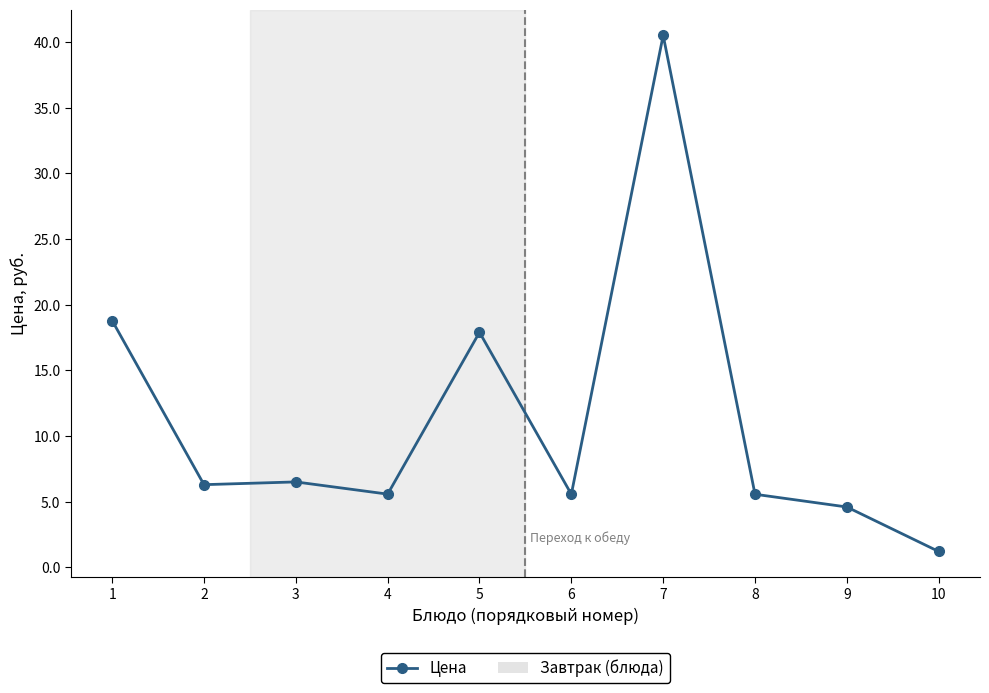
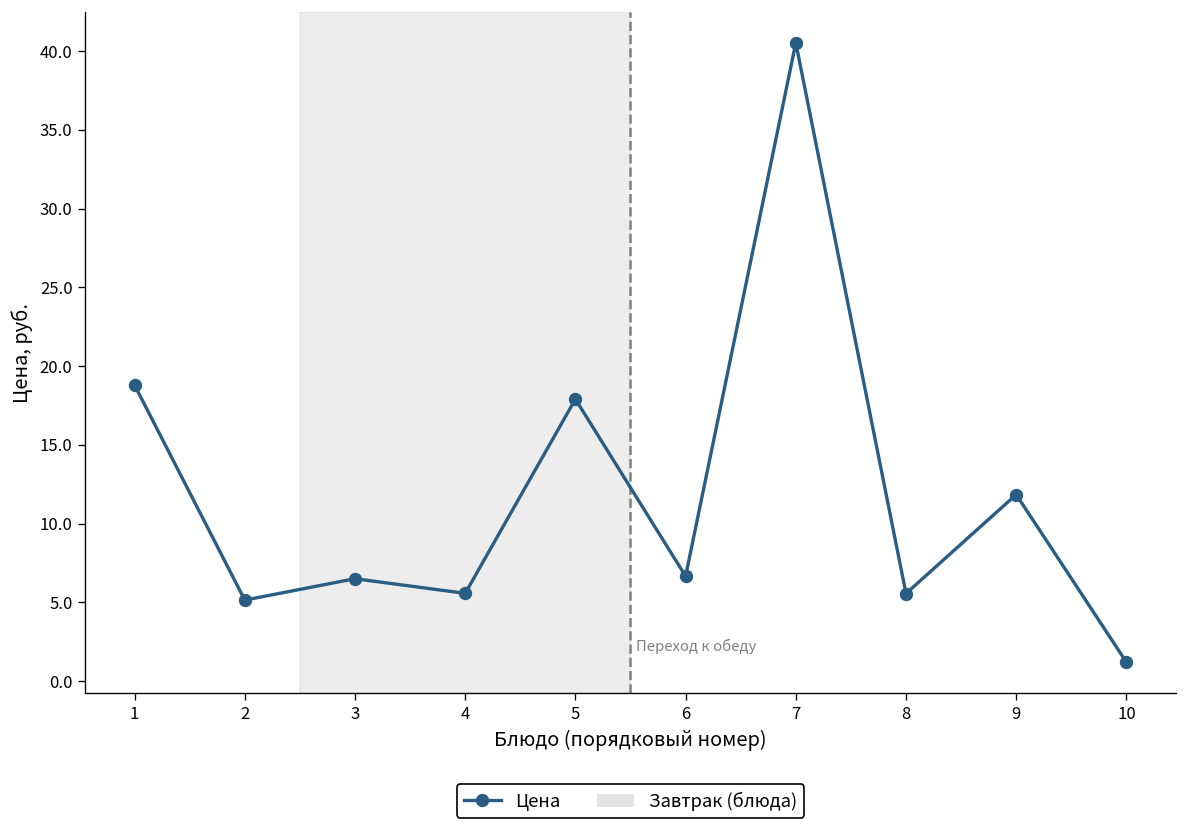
2: 6.3 -> 5.1
6: 5.6 -> 6.7
9: 4.6 -> 11.8
